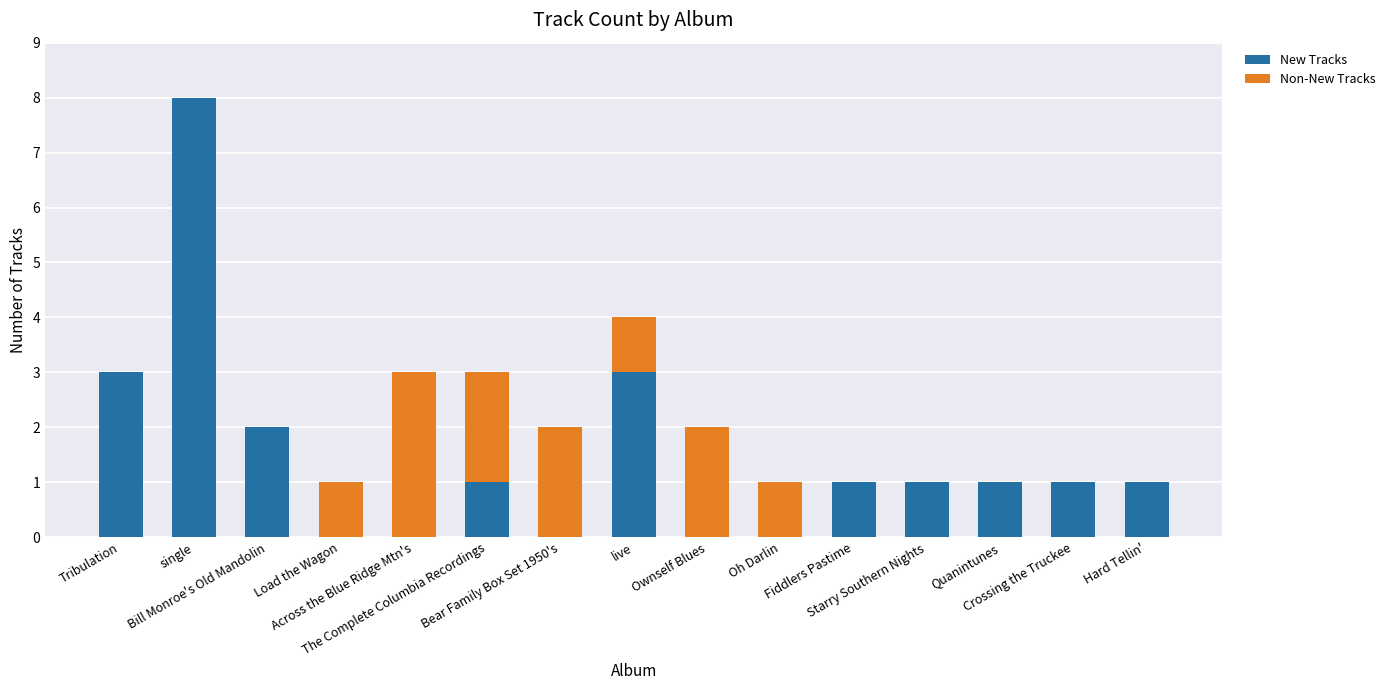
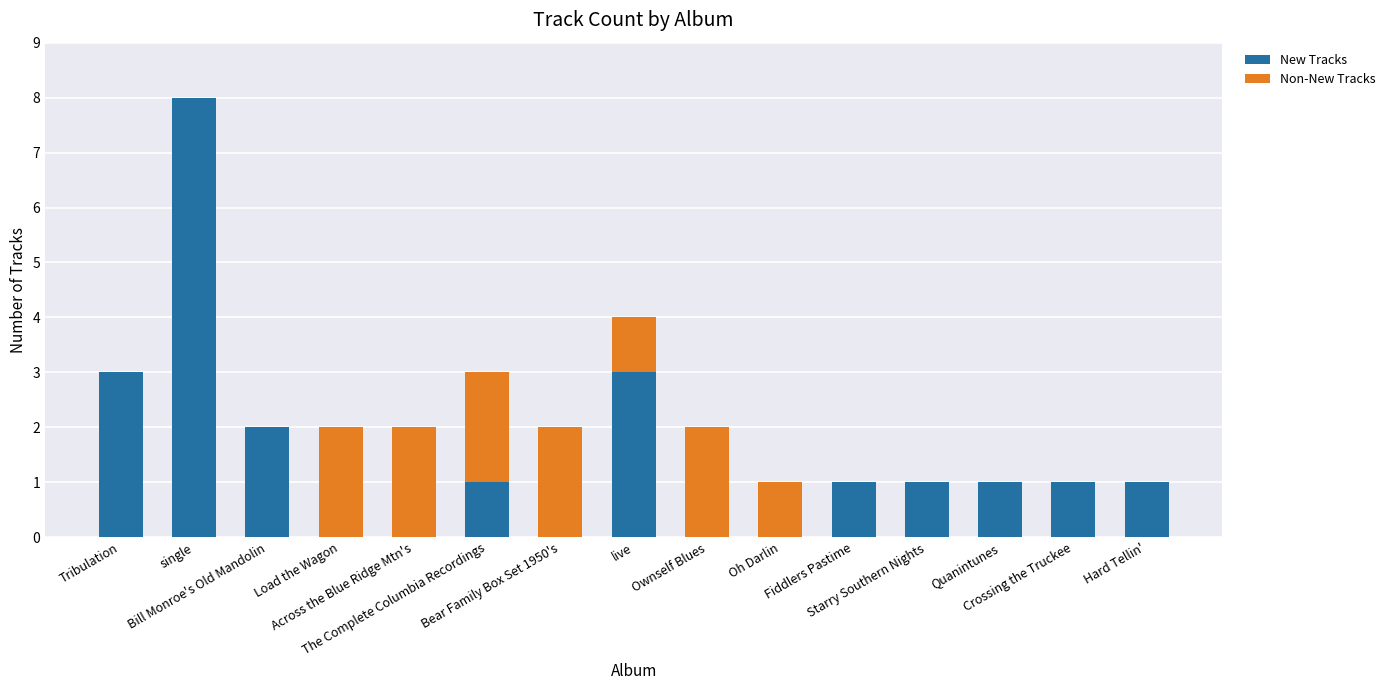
Non-New Tracks, Load the Wagon: 1 -> 2
Non-New Tracks, Across the Blue Ridge Mtn's: 3 -> 2
